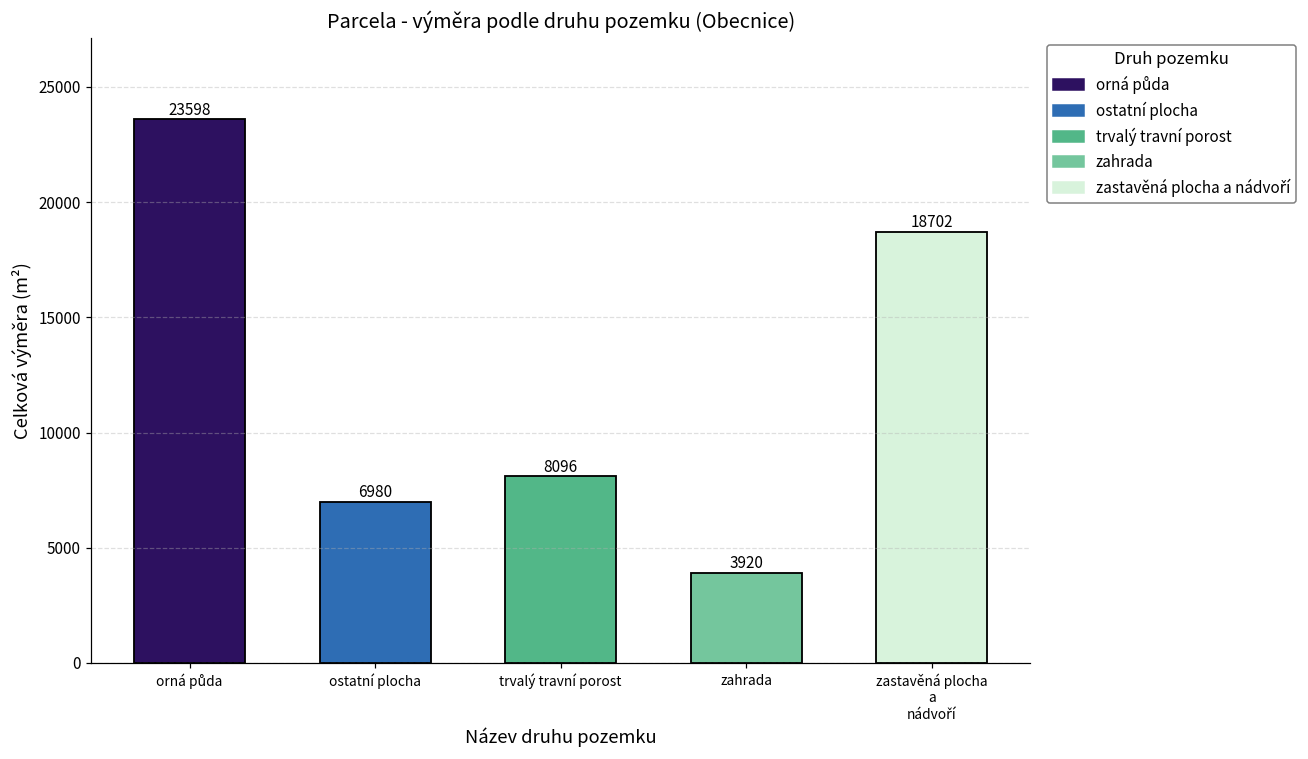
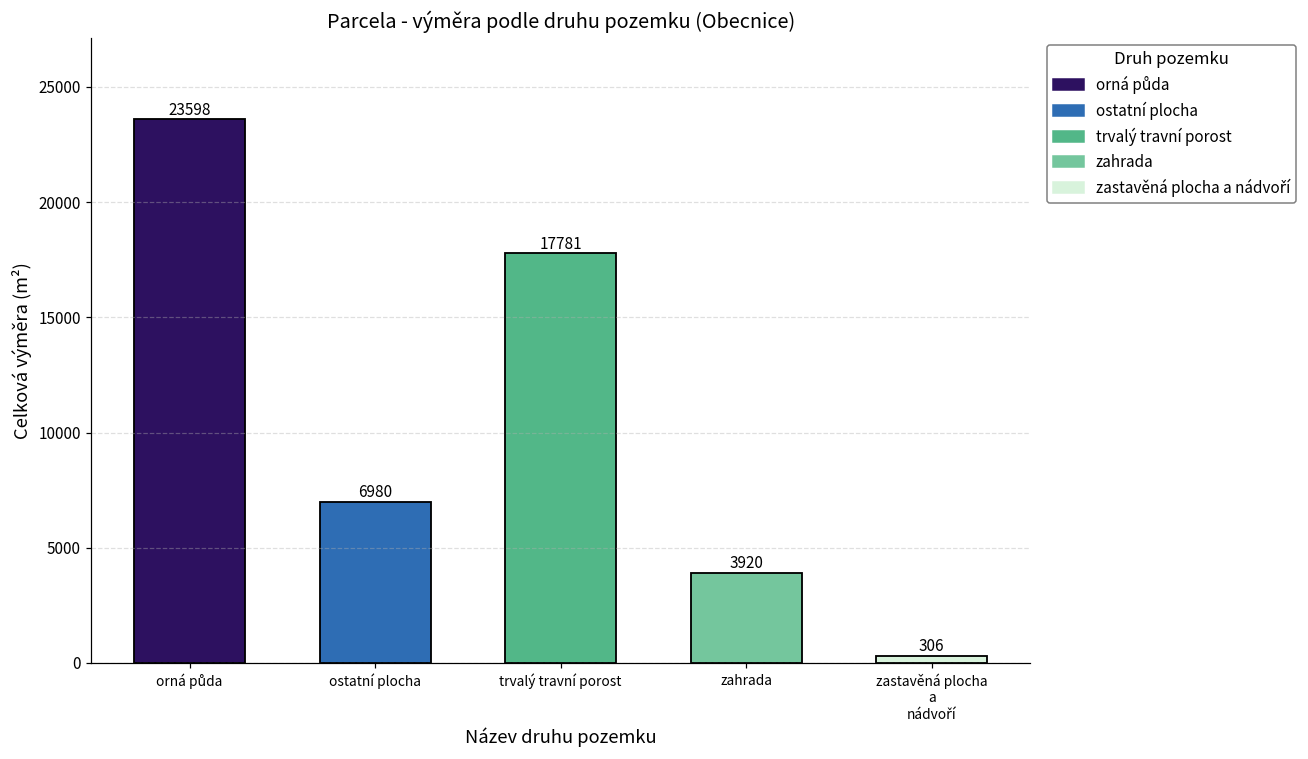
trvalý travní porost: 8096 -> 17781
zastavěná plocha a nádvoří: 18702 -> 306
